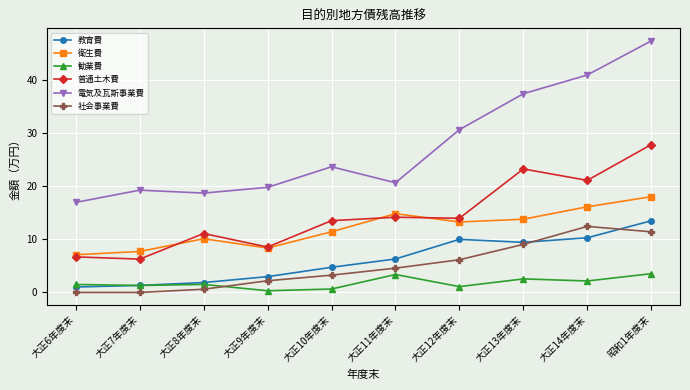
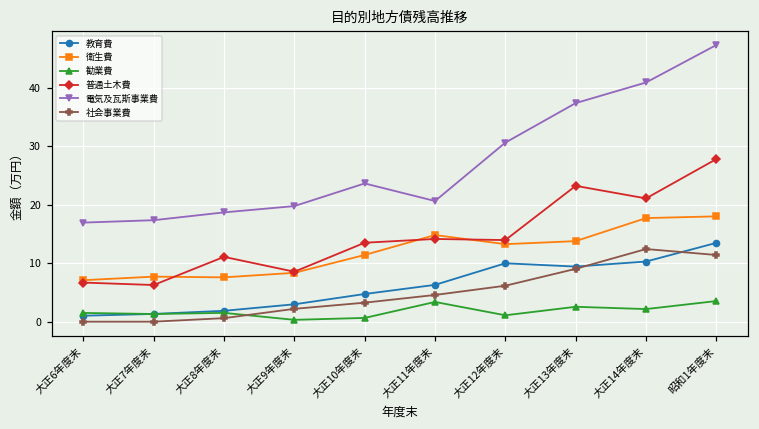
電気及瓦斯事業費, 大正7年度末: 19 -> 17
衛生費, 大正8年度末: 10 -> 8
衛生費, 大正14年度末: 16 -> 18
